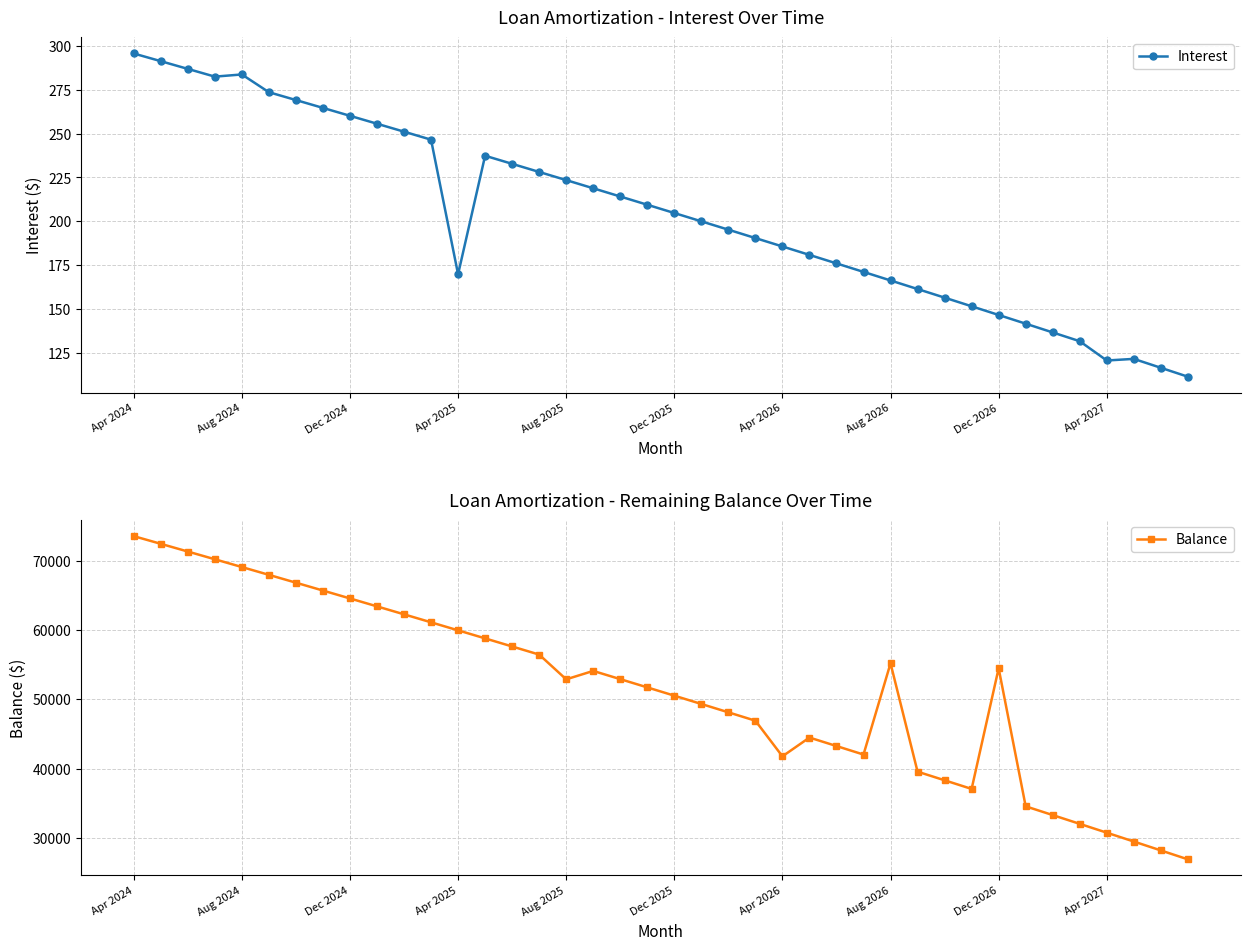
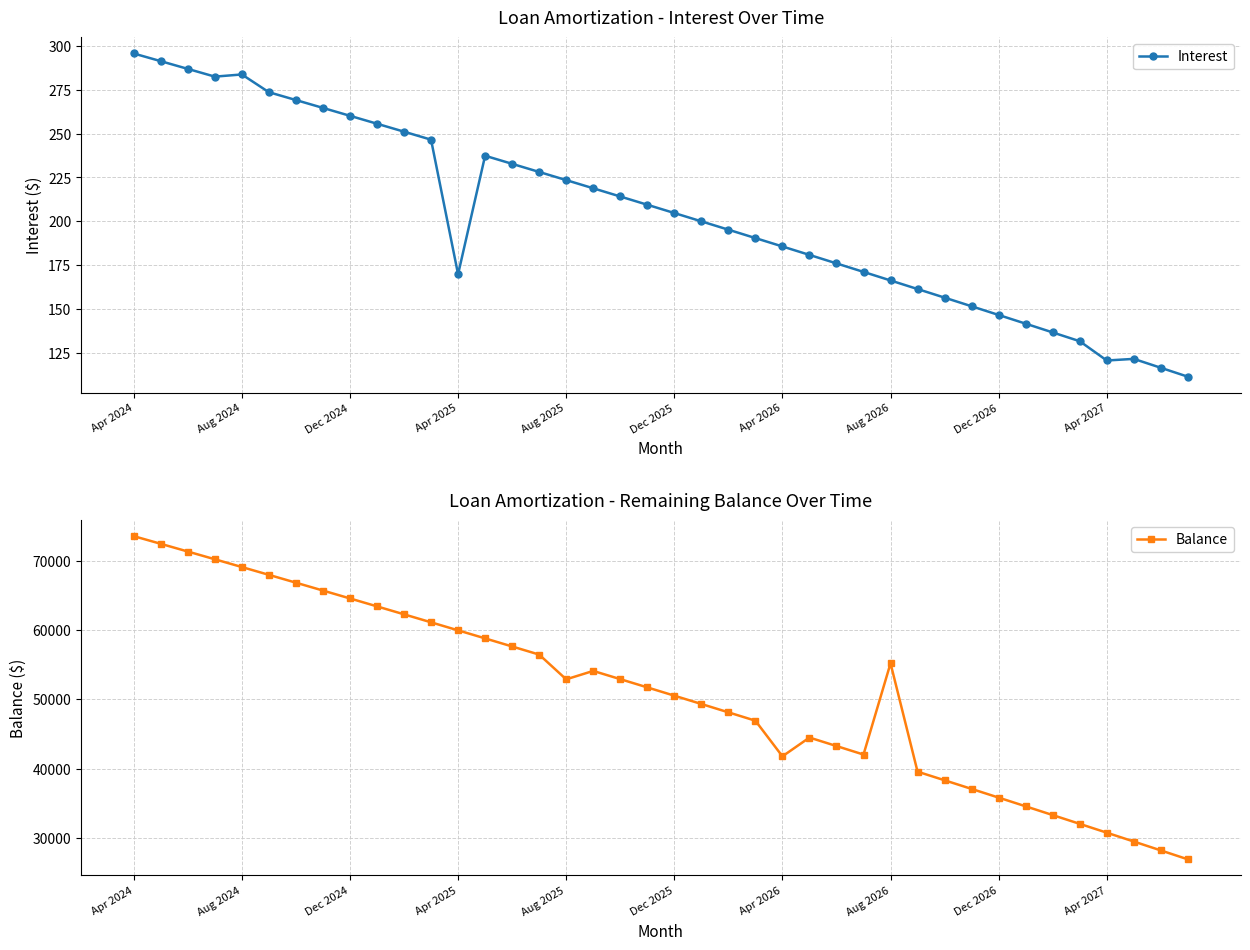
Loan Amortization - Remaining Balance Over Time, Dec 2026: 54000 -> 36000
